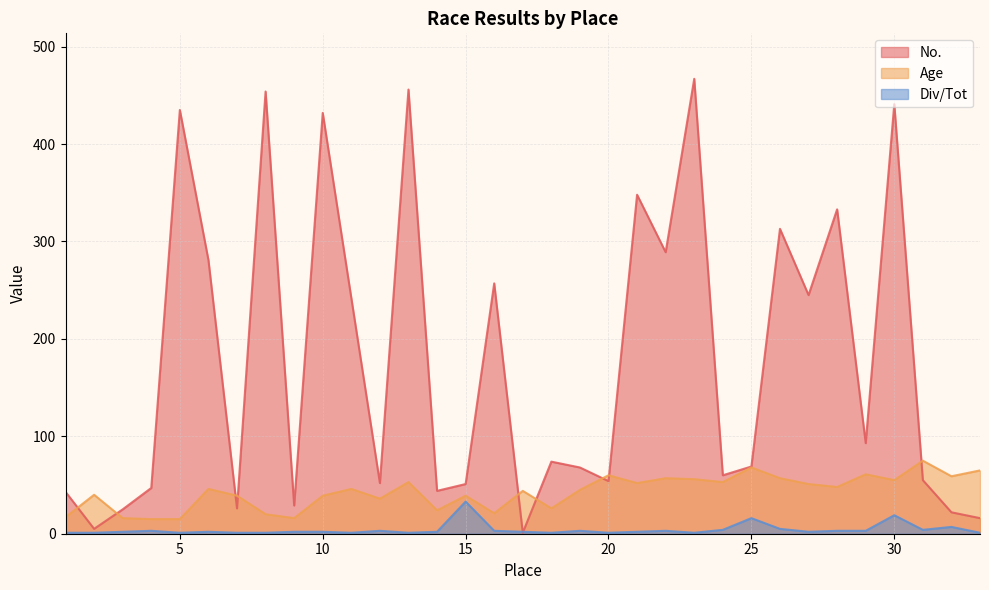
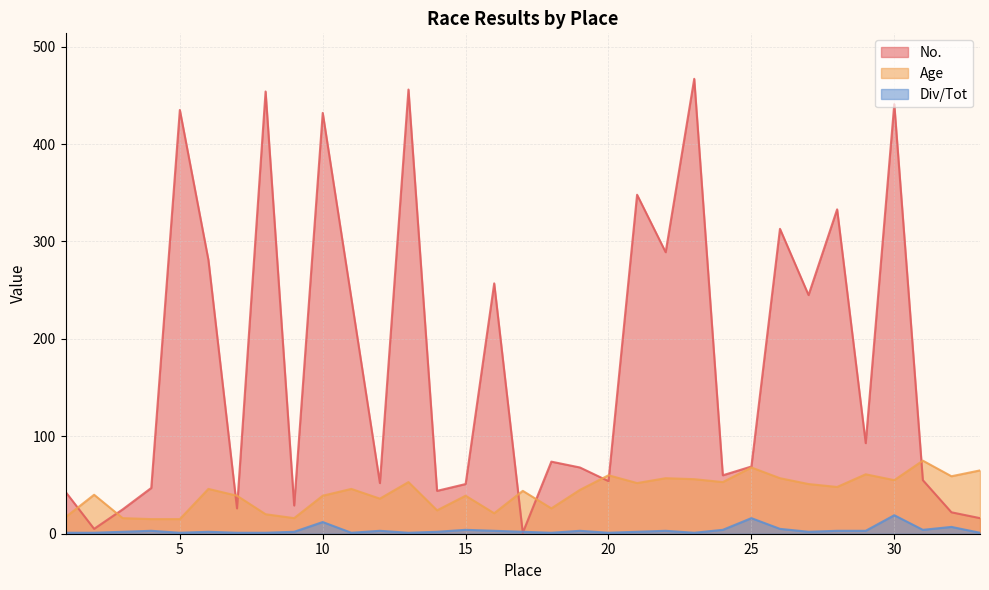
Div/Tot, 10: 0 -> 10
Div/Tot, 15: 30 -> 0
